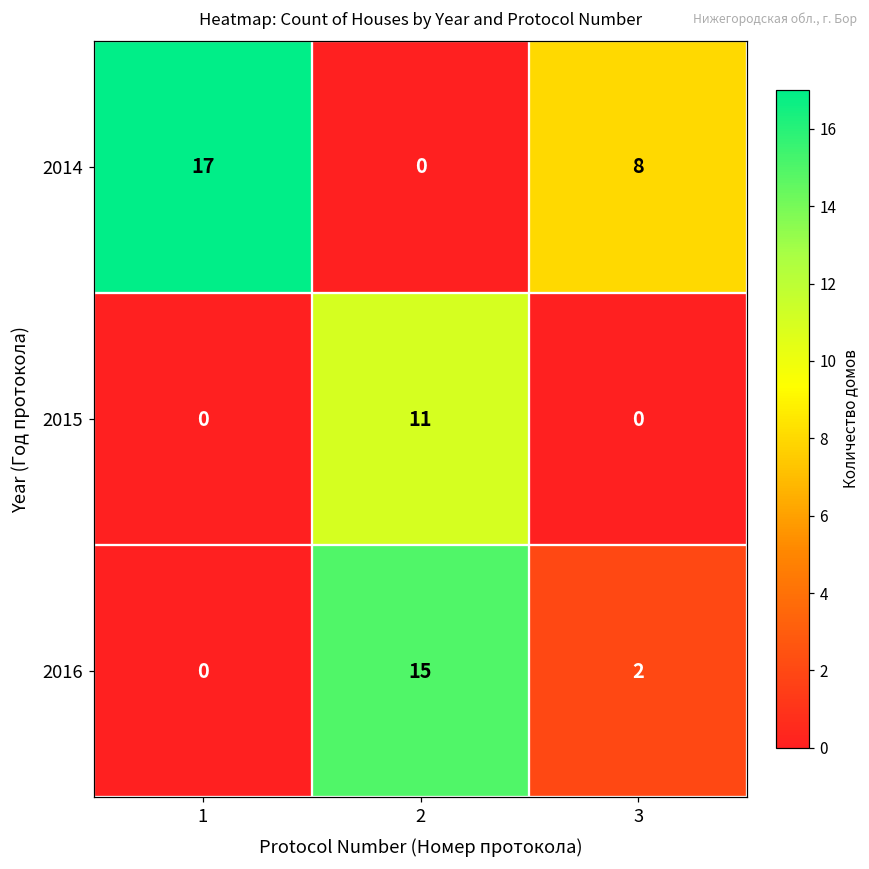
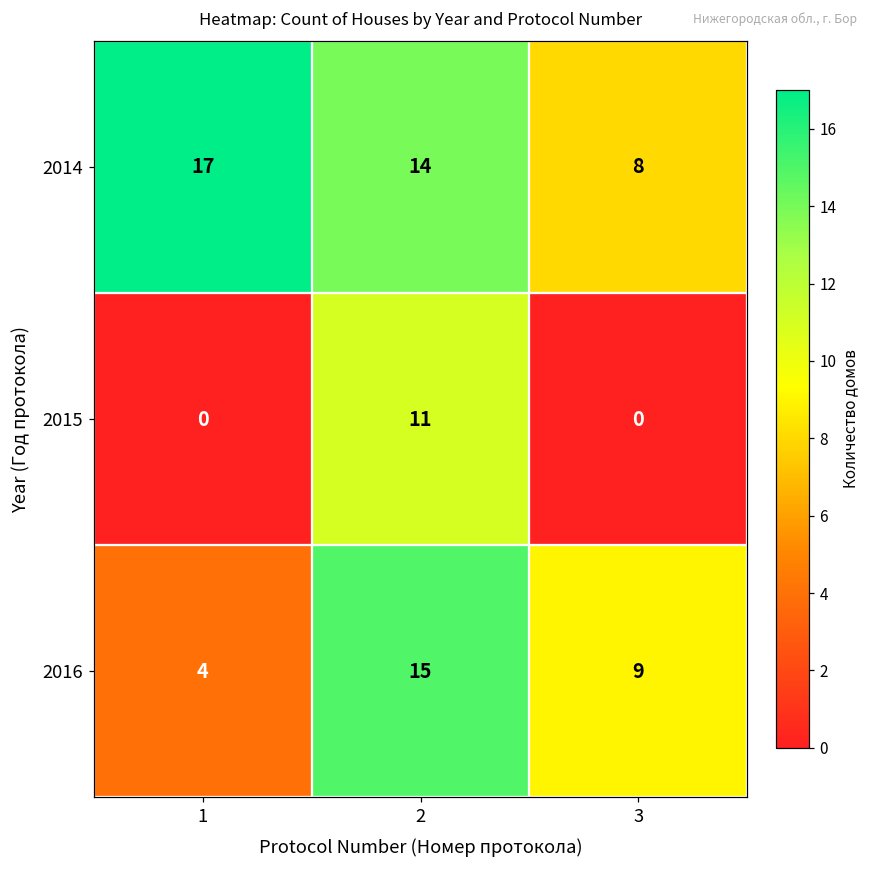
2014, 2: 0 -> 14
2016, 1: 0 -> 4
2016, 3: 2 -> 9
